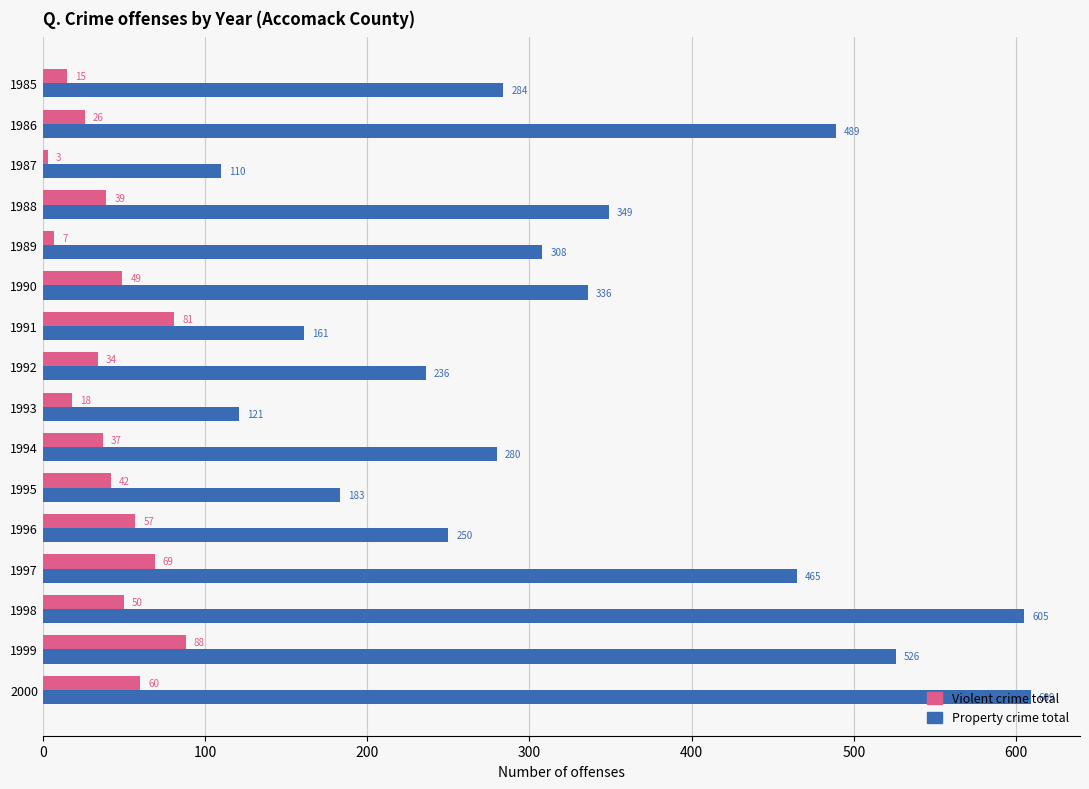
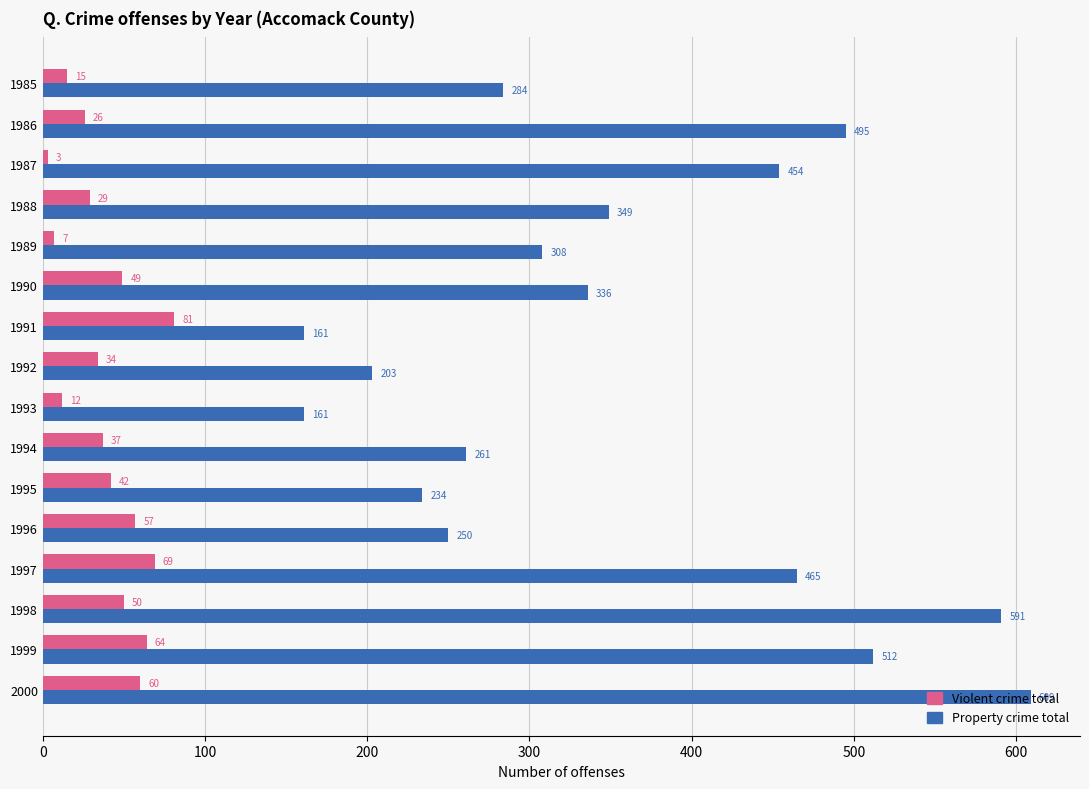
Property crime total, 1986: 489 -> 495
Property crime total, 1987: 110 -> 454
Violent crime total, 1988: 39 -> 29
Property crime total, 1992: 236 -> 203
Violent crime total, 1993: 18 -> 12
Property crime total, 1993: 121 -> 161
Property crime total, 1994: 280 -> 261
Property crime total, 1995: 183 -> 234
Property crime total, 1998: 605 -> 591
Violent crime total, 1999: 88 -> 64
Property crime total, 1999: 526 -> 512
